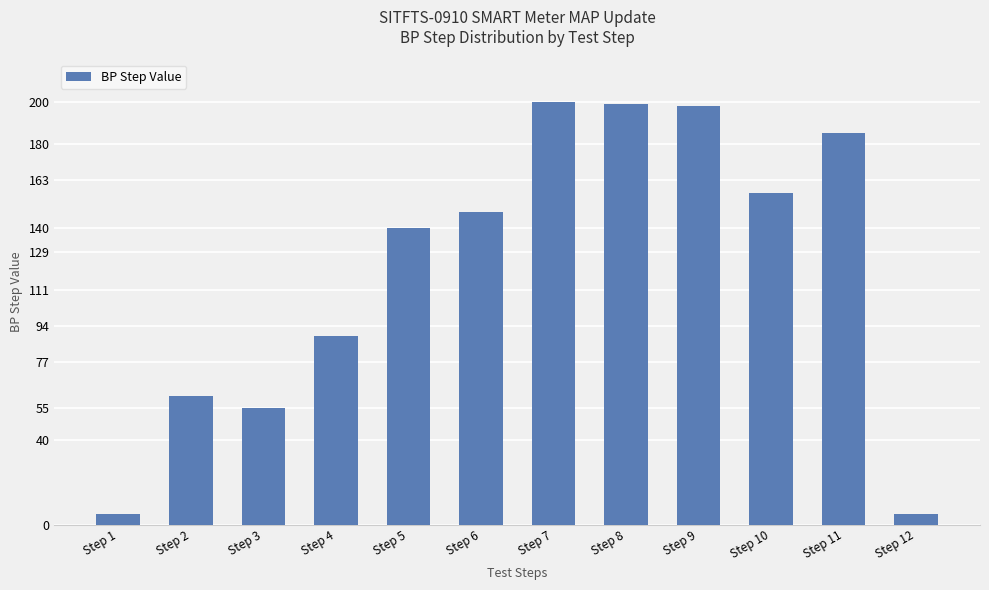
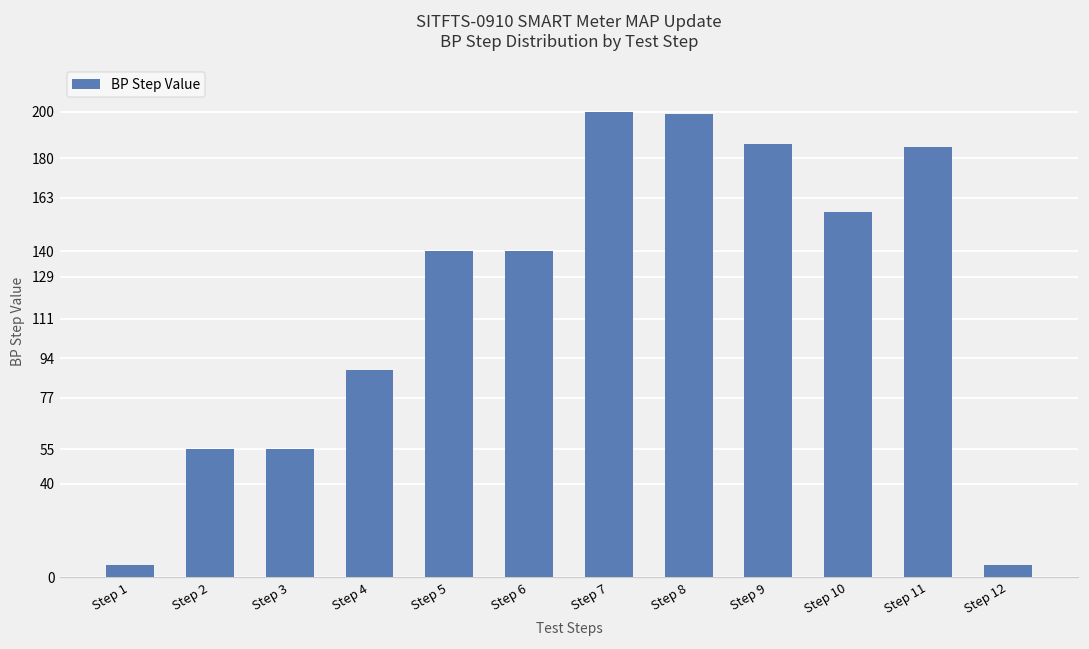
Step 2: 61 -> 55
Step 6: 148 -> 140
Step 9: 198 -> 186
